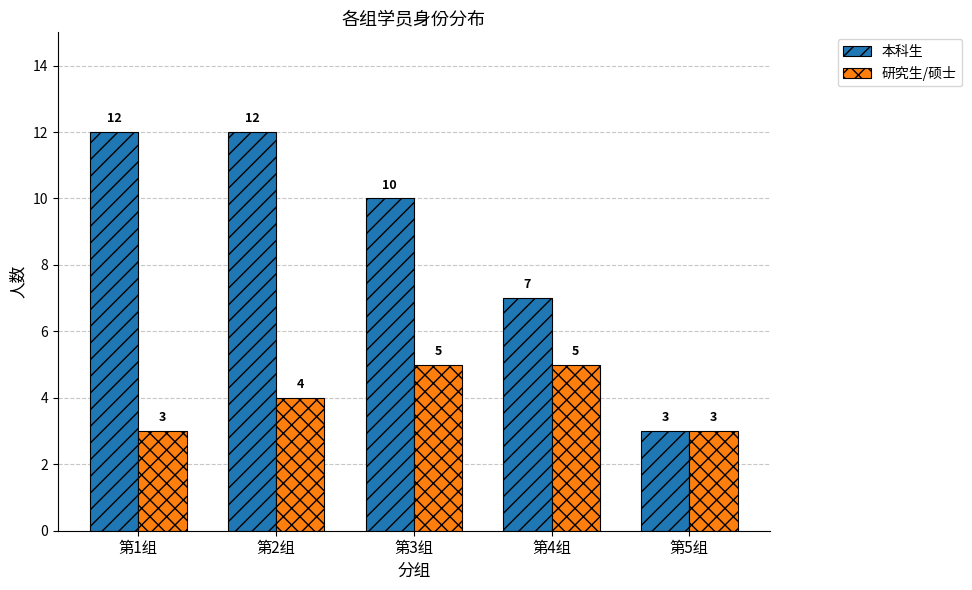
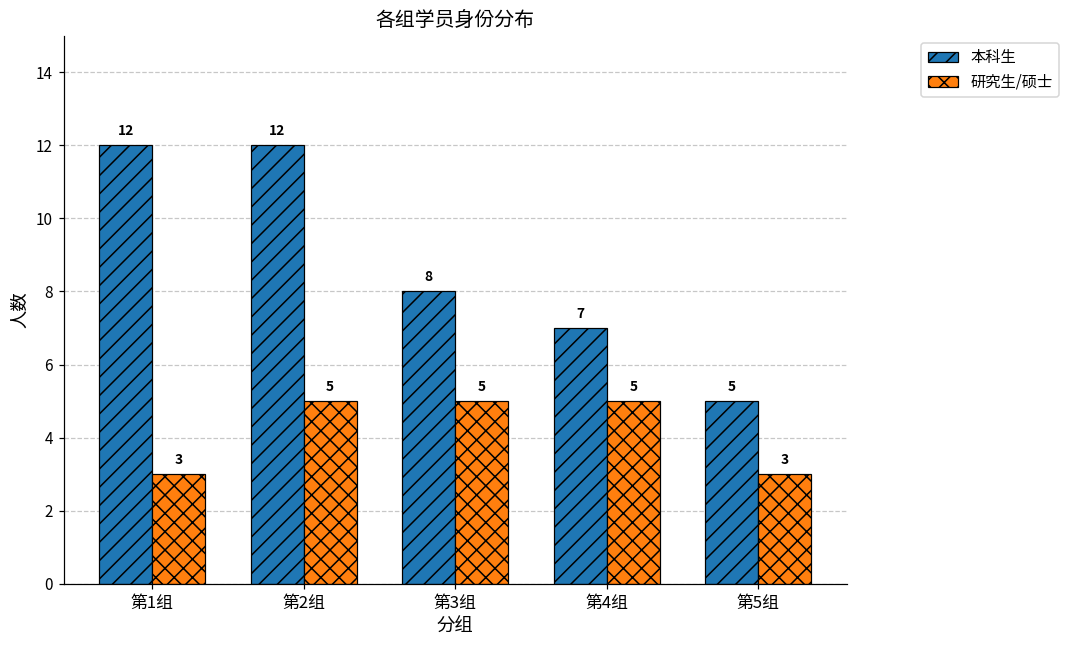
研究生/硕士, 第2组: 4 -> 5
本科生, 第3组: 10 -> 8
本科生, 第5组: 3 -> 5
